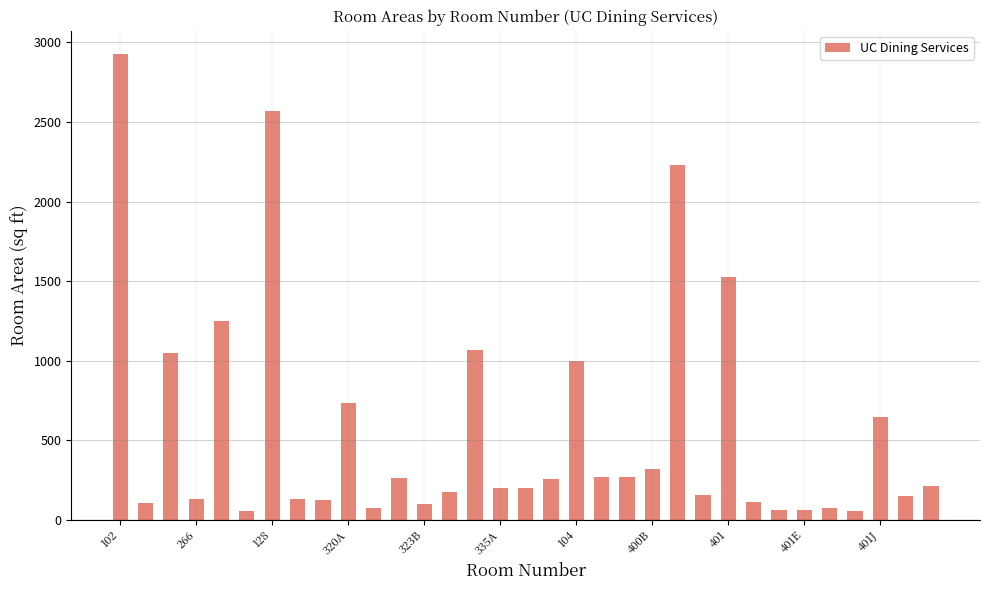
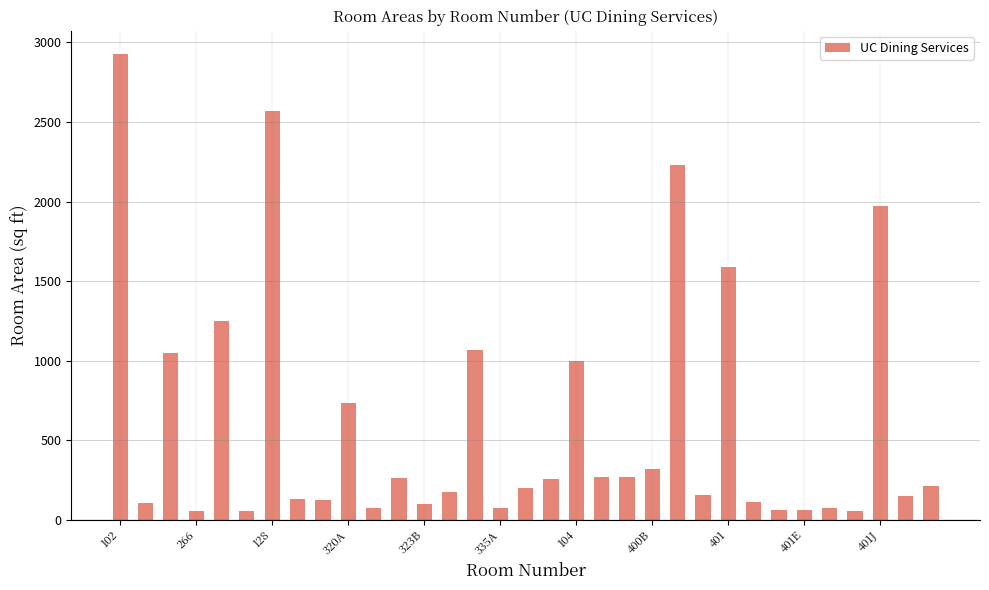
266: 130 -> 50
335A: 200 -> 70
401: 1530 -> 1590
401J: 650 -> 1970
